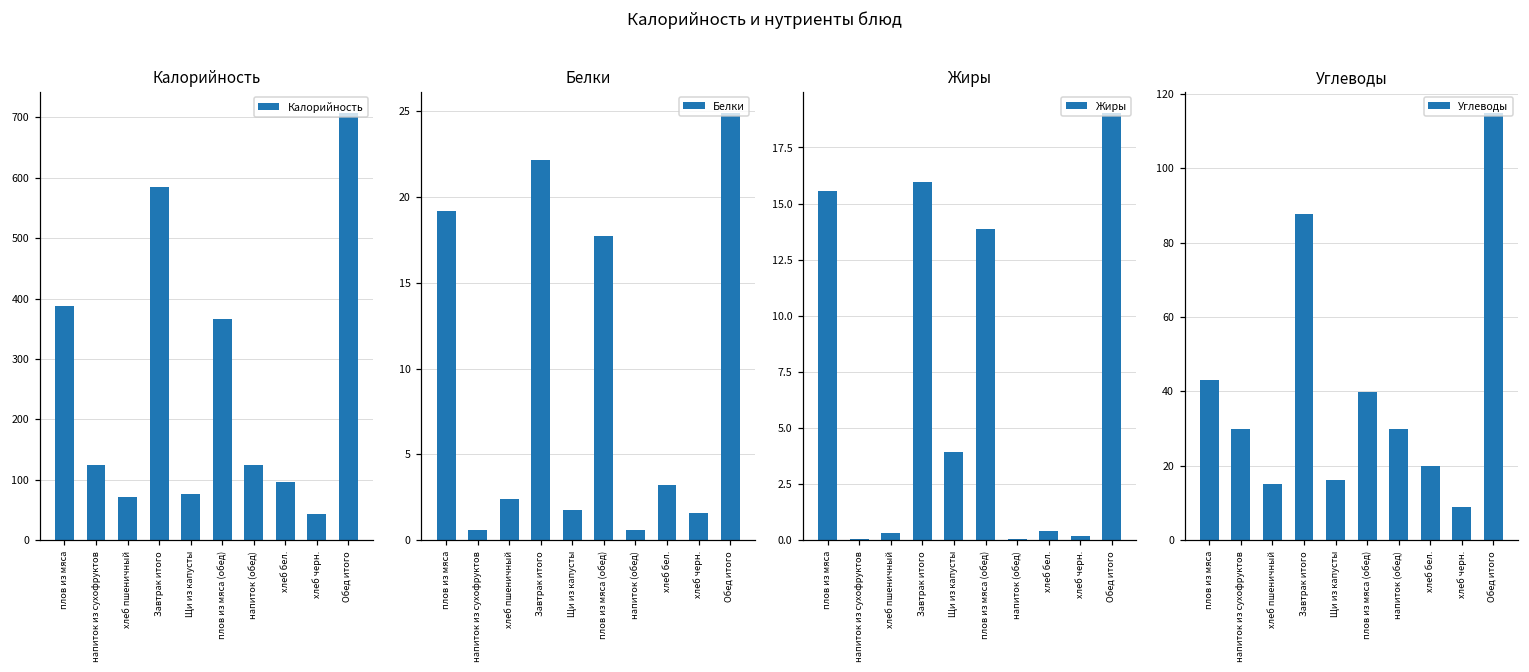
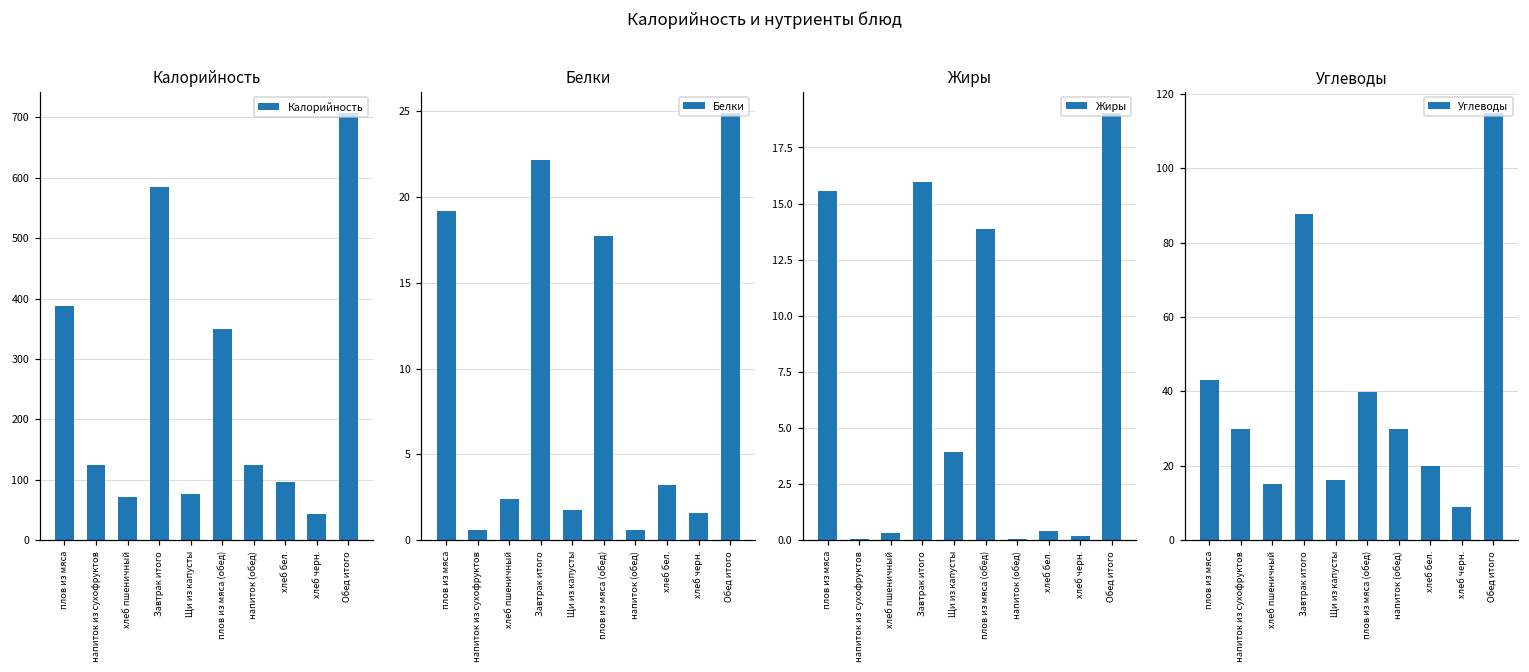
Калорийность, плов из мяса (обед): 370 -> 350
